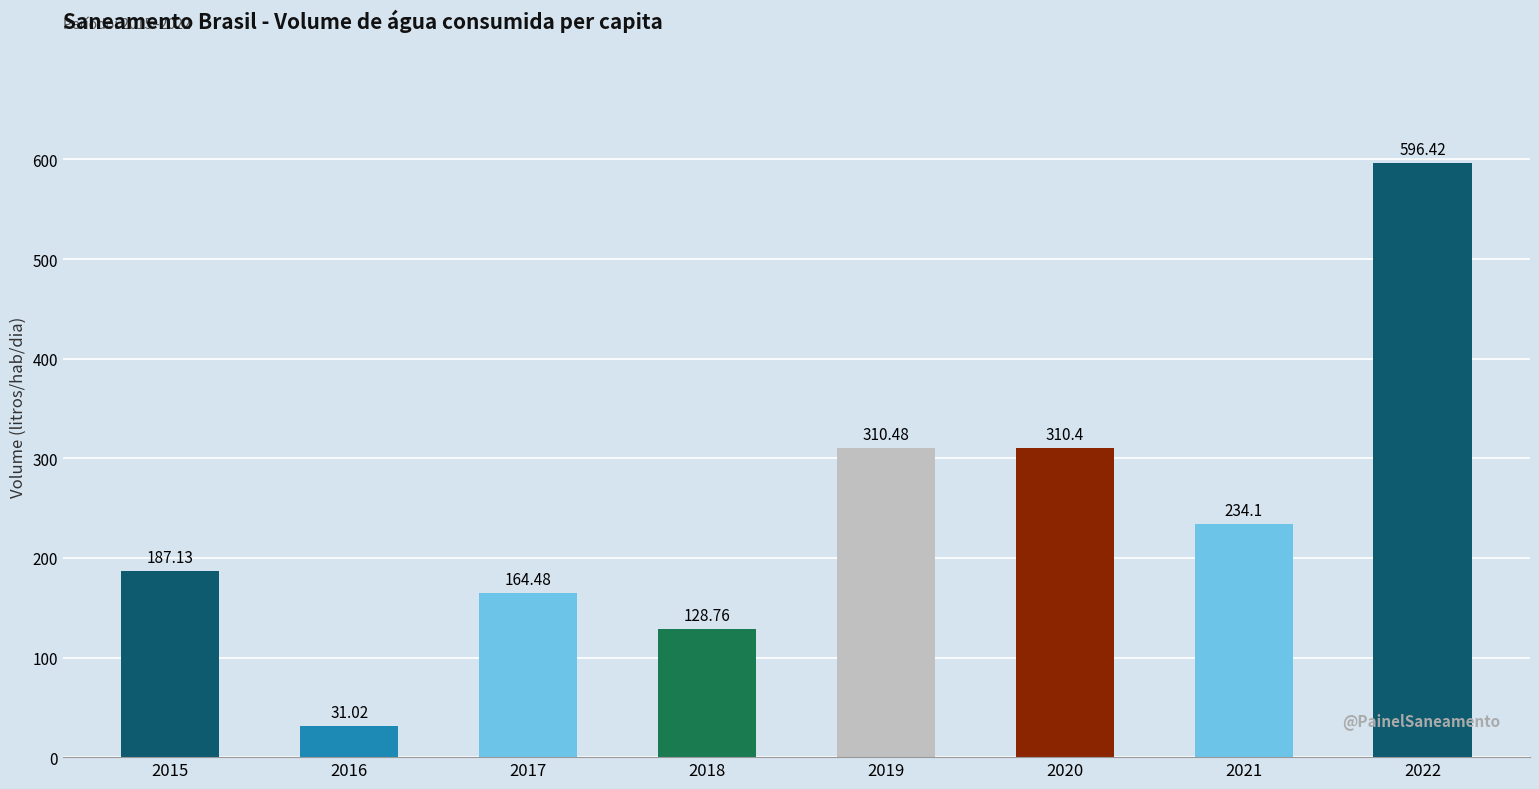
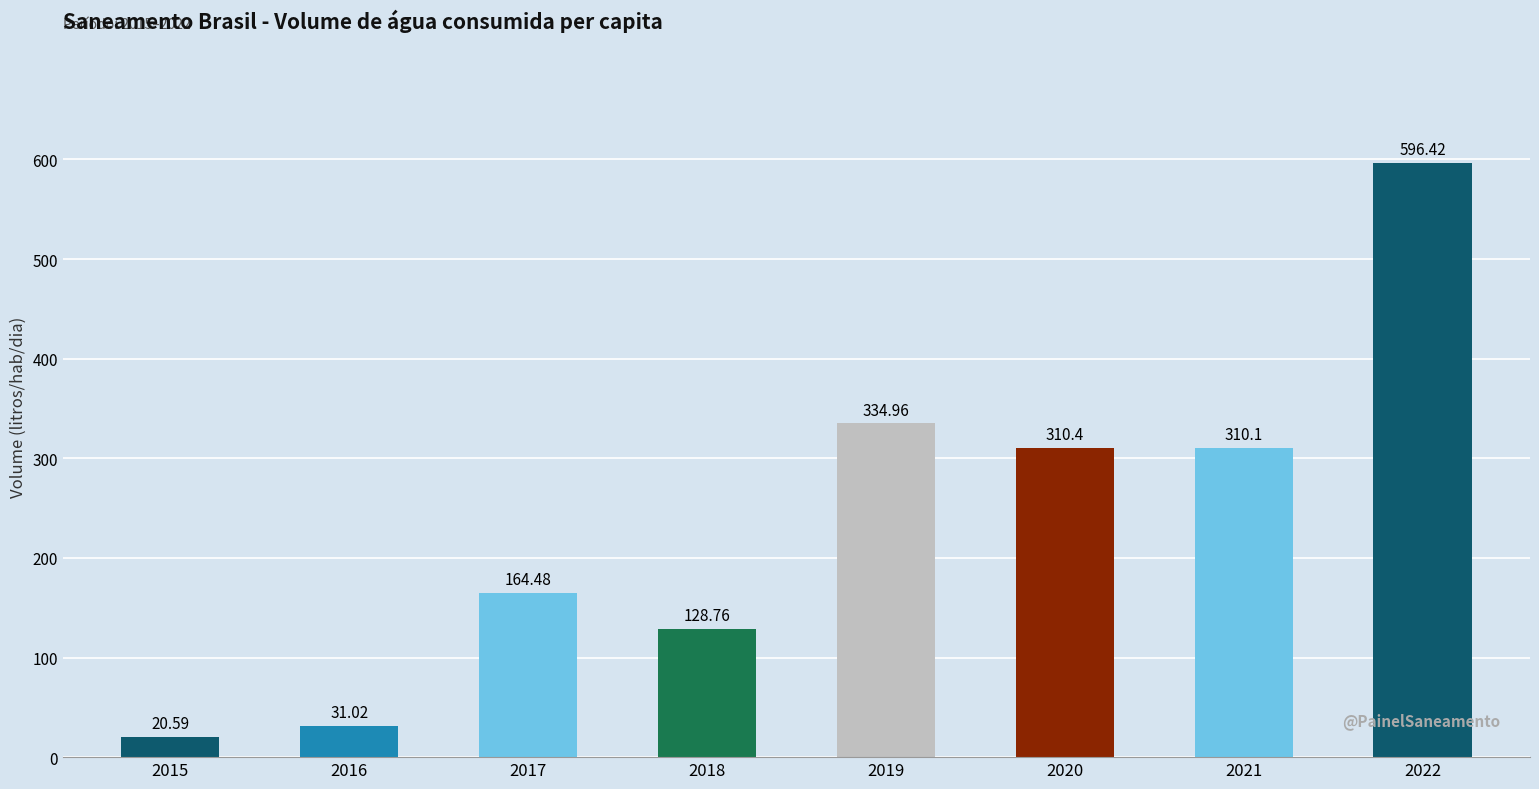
2015: 187.13 -> 20.59
2019: 310.48 -> 334.96
2021: 234.1 -> 310.1
